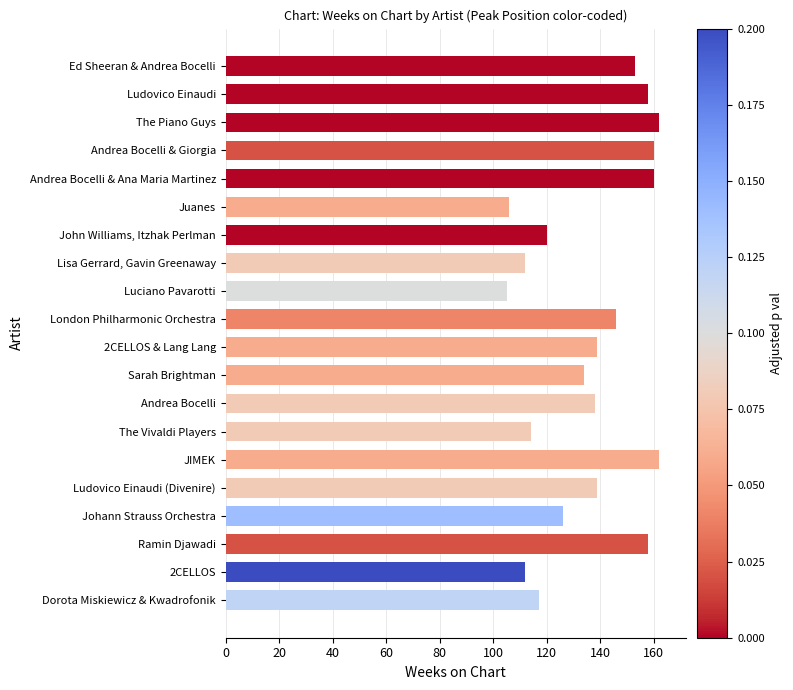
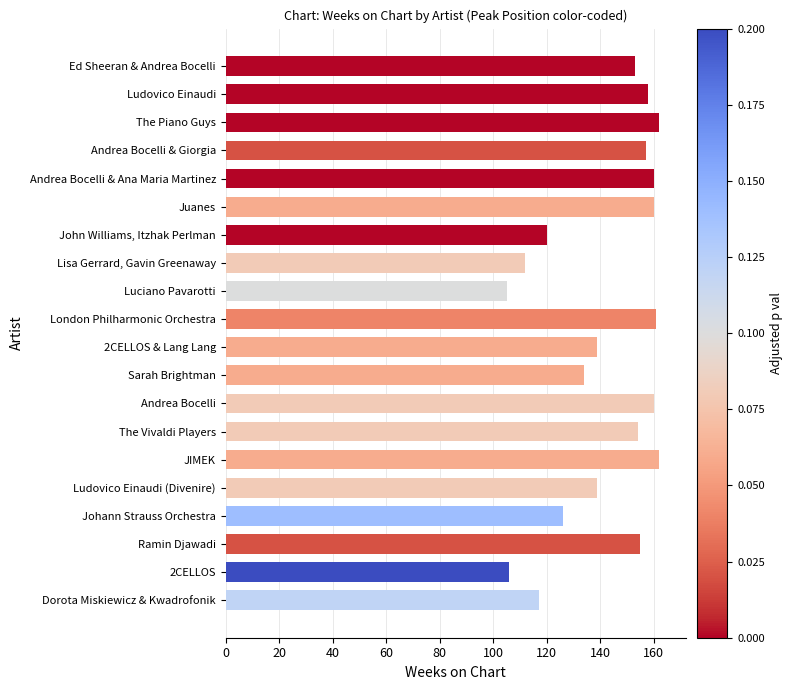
Andrea Bocelli & Giorgia: 160 -> 157
Juanes: 106 -> 160
London Philharmonic Orchestra: 146 -> 161
Andrea Bocelli: 138 -> 160
The Vivaldi Players: 114 -> 154
Ramin Djawadi: 158 -> 155
2CELLOS: 112 -> 106
